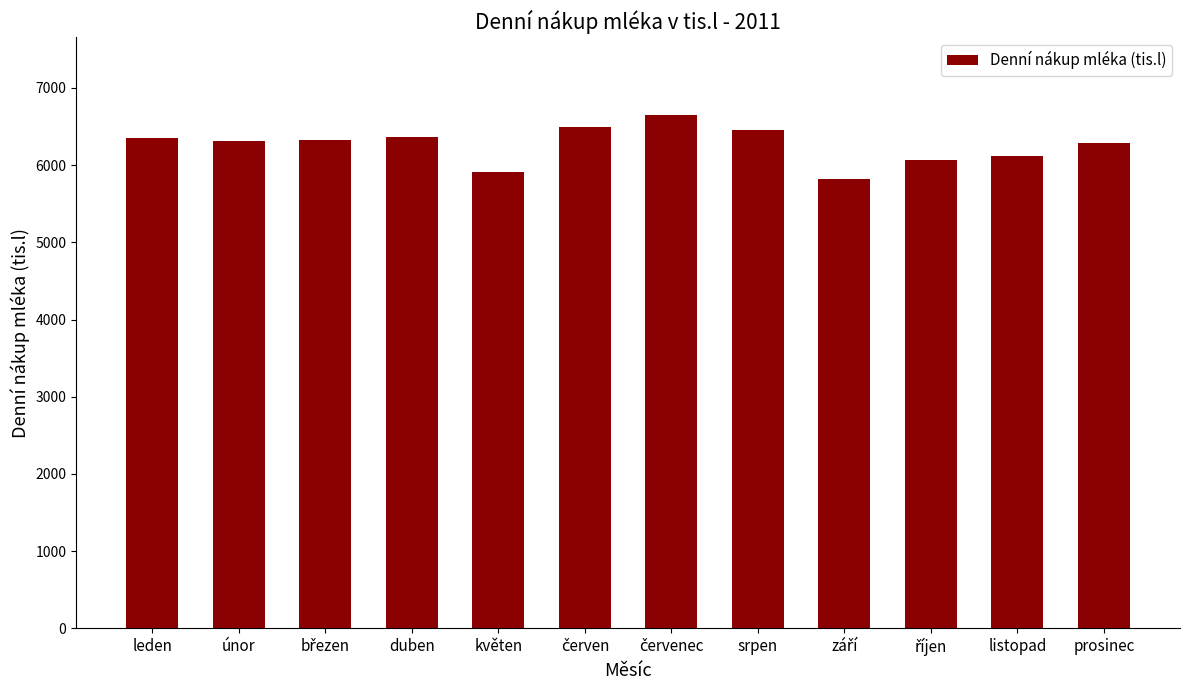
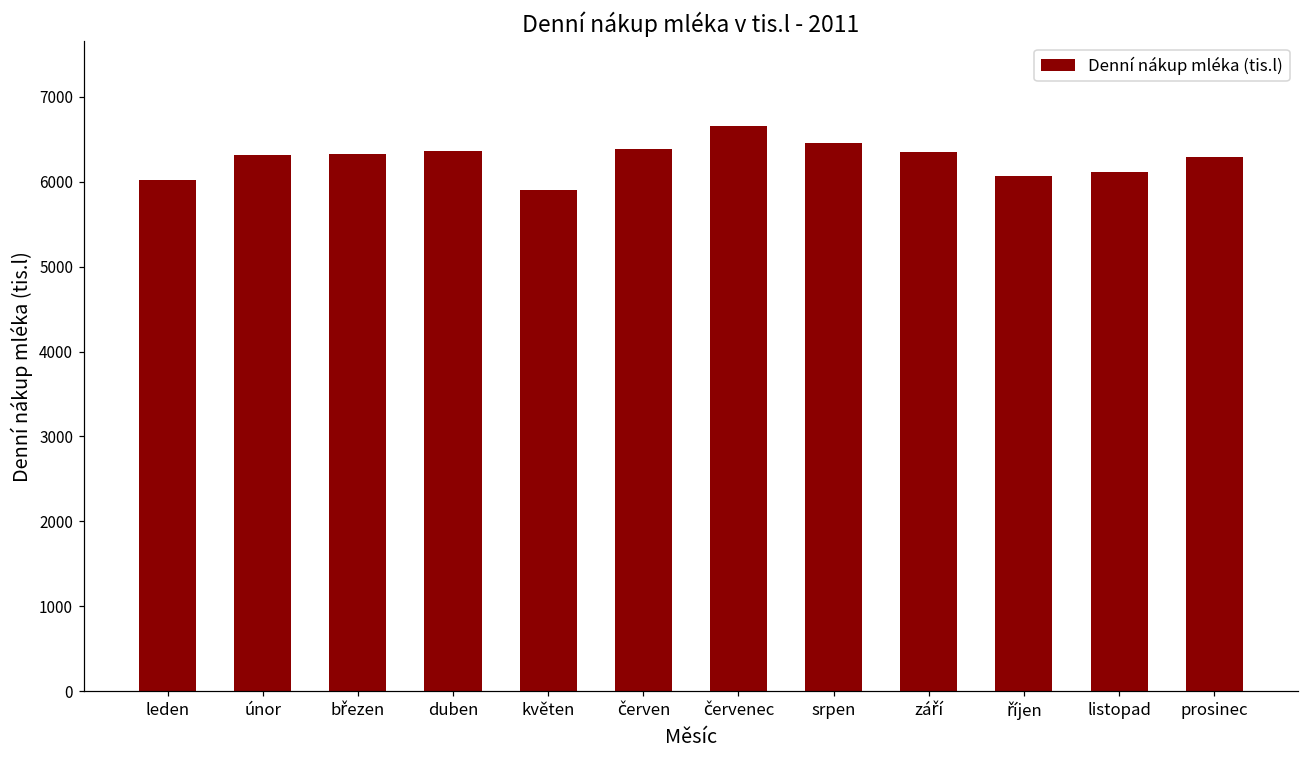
leden: 6400 -> 6000
červen: 6500 -> 6400
září: 5800 -> 6300
